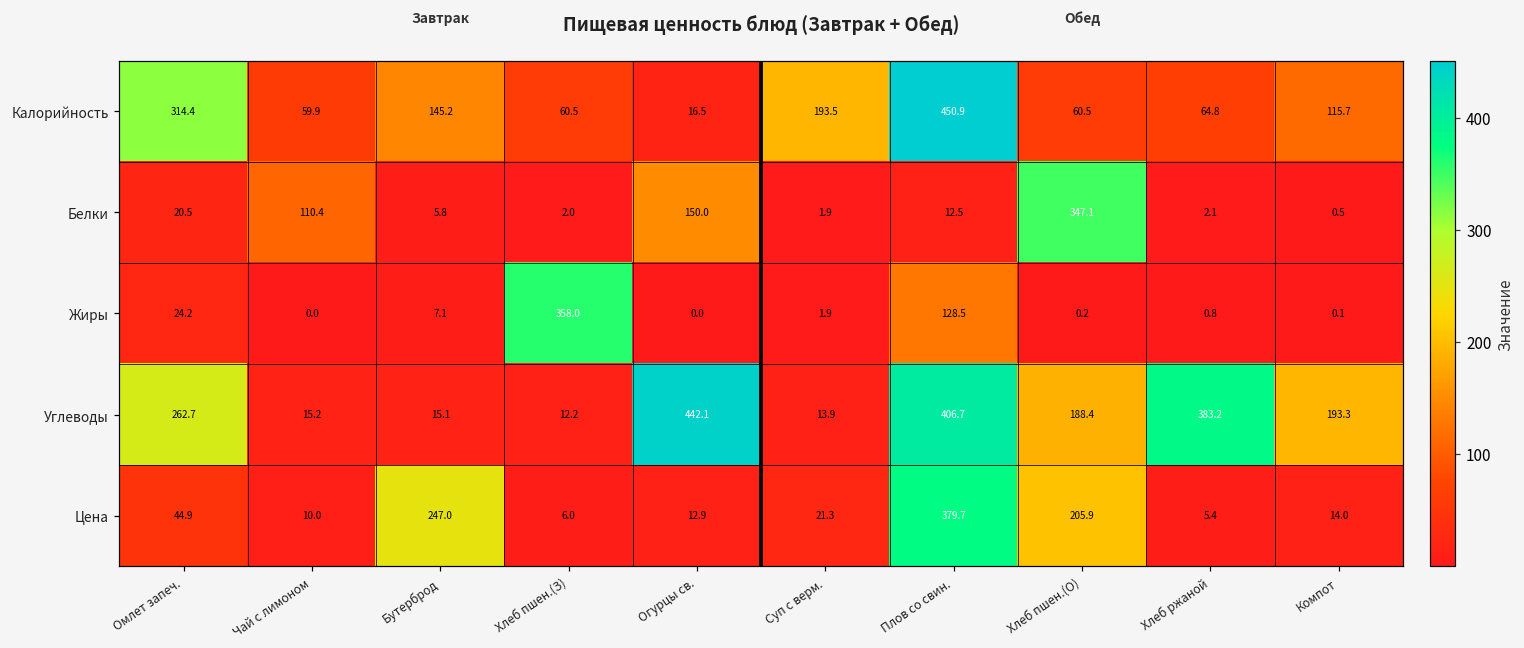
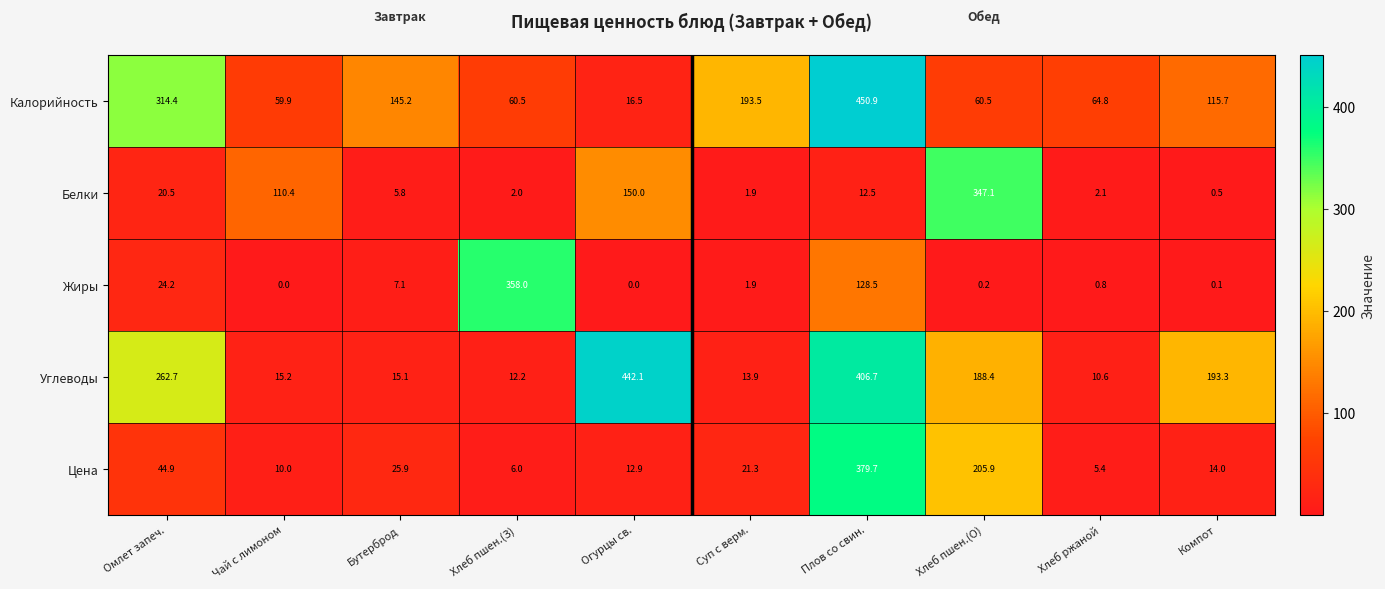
Углеводы, Хлеб ржаной: 383.2 -> 10.6
Цена, Бутерброд: 247.0 -> 25.9
